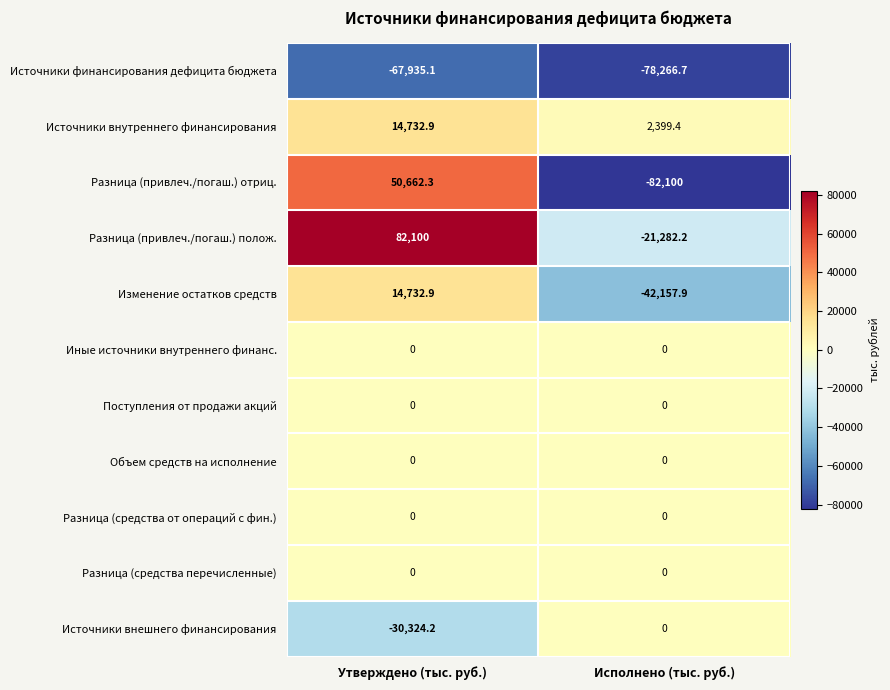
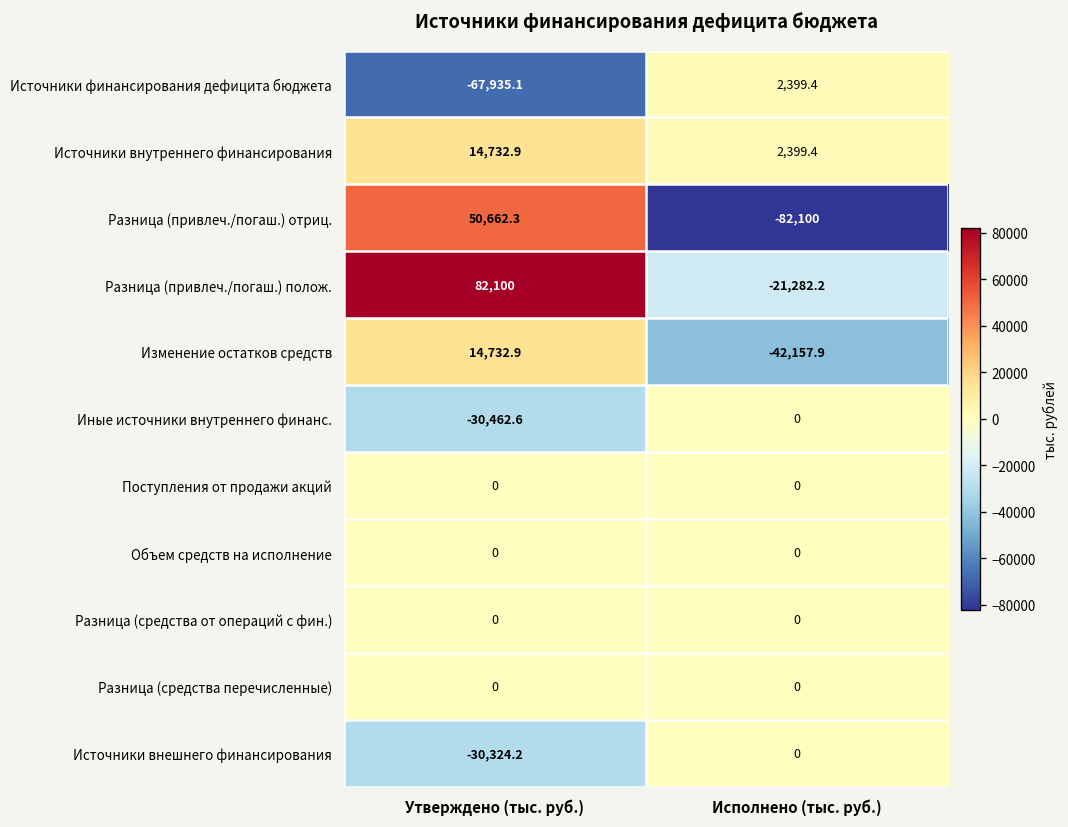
Источники финансирования дефицита бюджета, Исполнено (тыс. руб.): -78,266.7 -> 2,399.4
Иные источники внутреннего финанс., Утверждено (тыс. руб.): 0 -> -30,462.6
